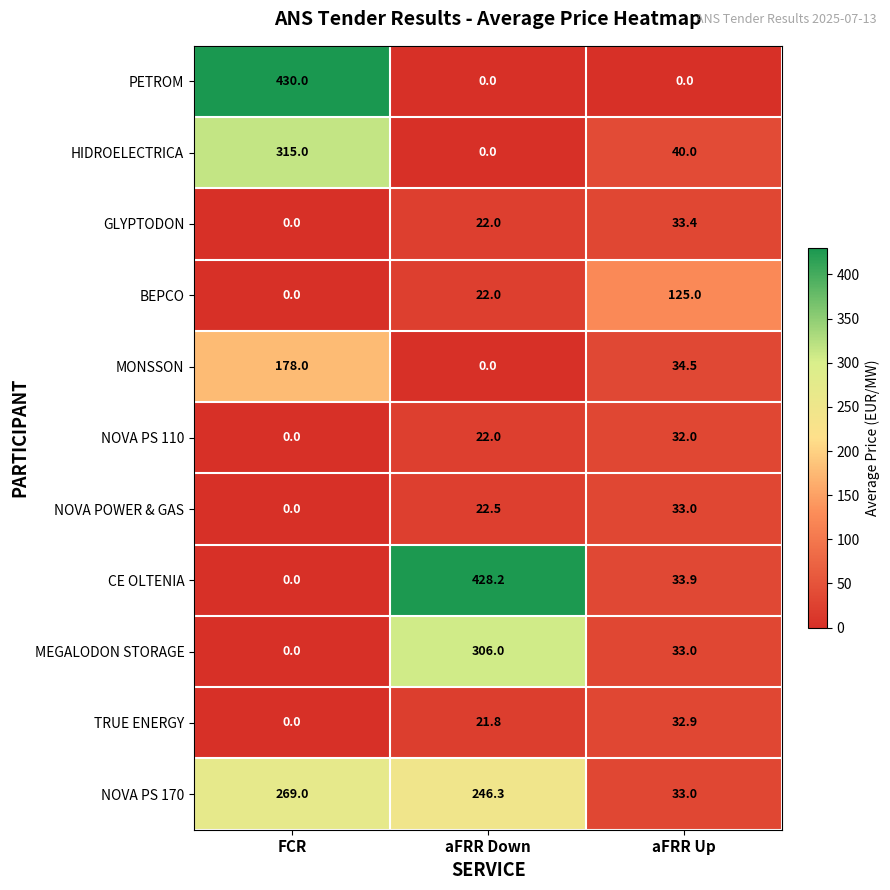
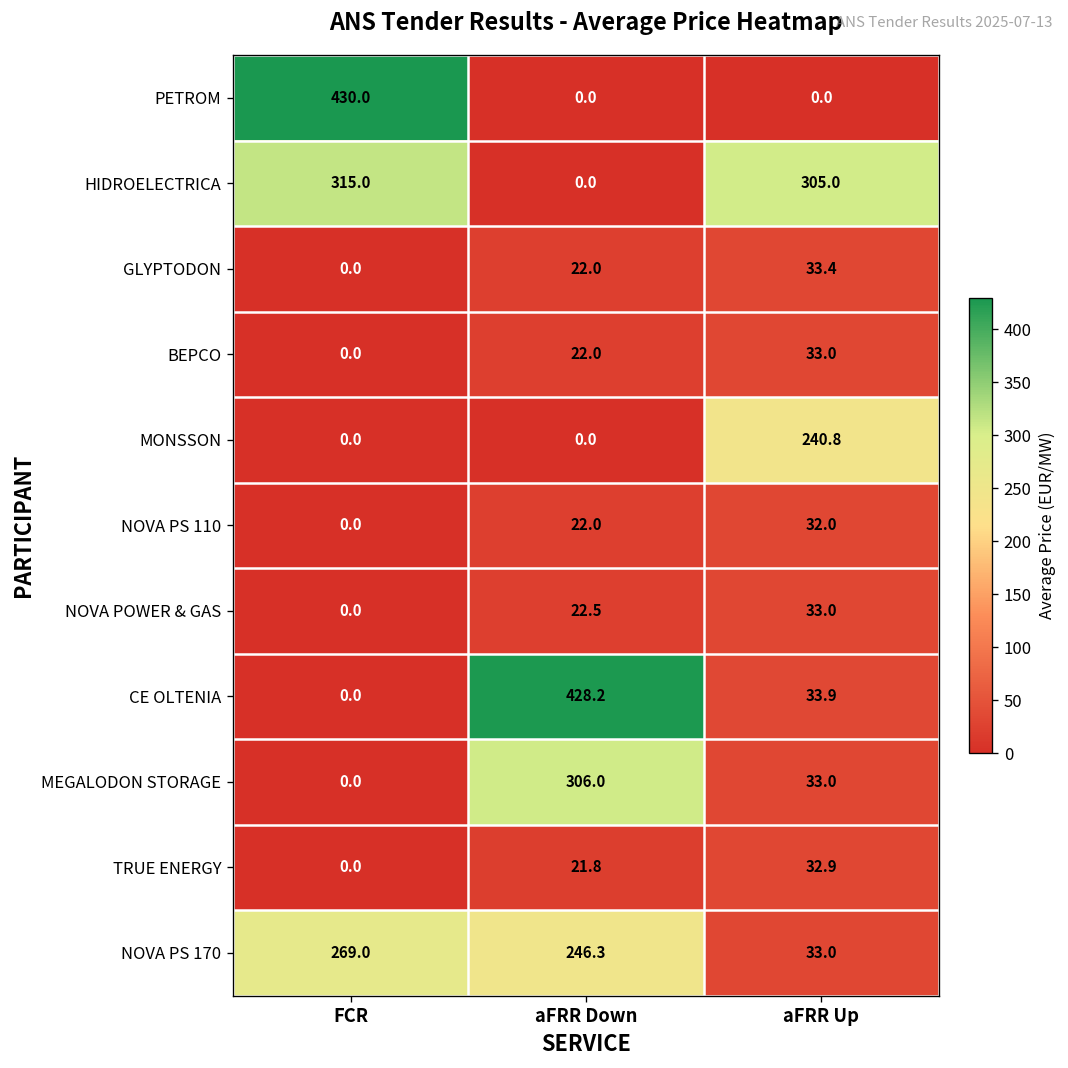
HIDROELECTRICA, aFRR Up: 40.0 -> 305.0
BEPCO, aFRR Up: 125.0 -> 33.0
MONSSON, FCR: 178.0 -> 0.0
MONSSON, aFRR Up: 34.5 -> 240.8
